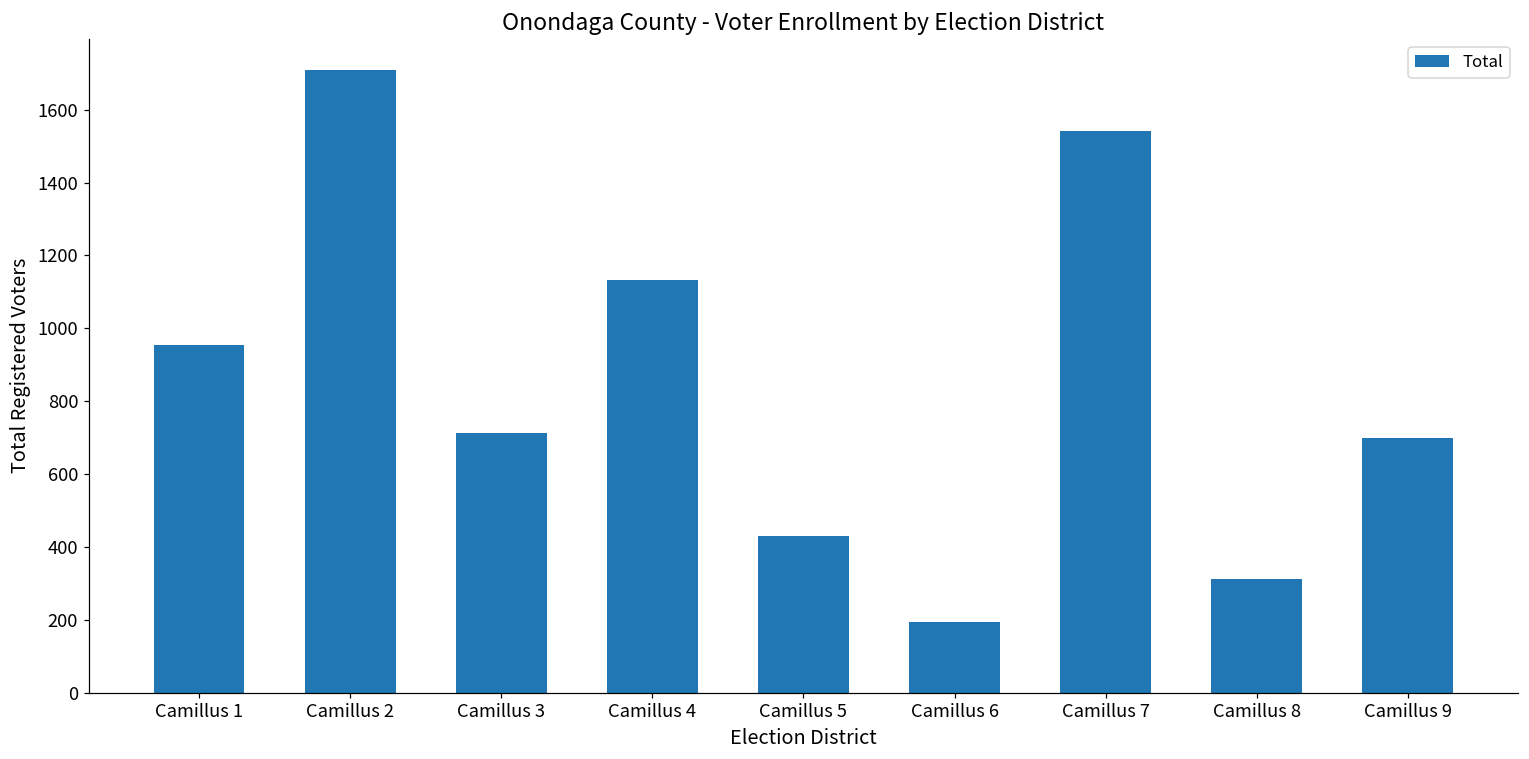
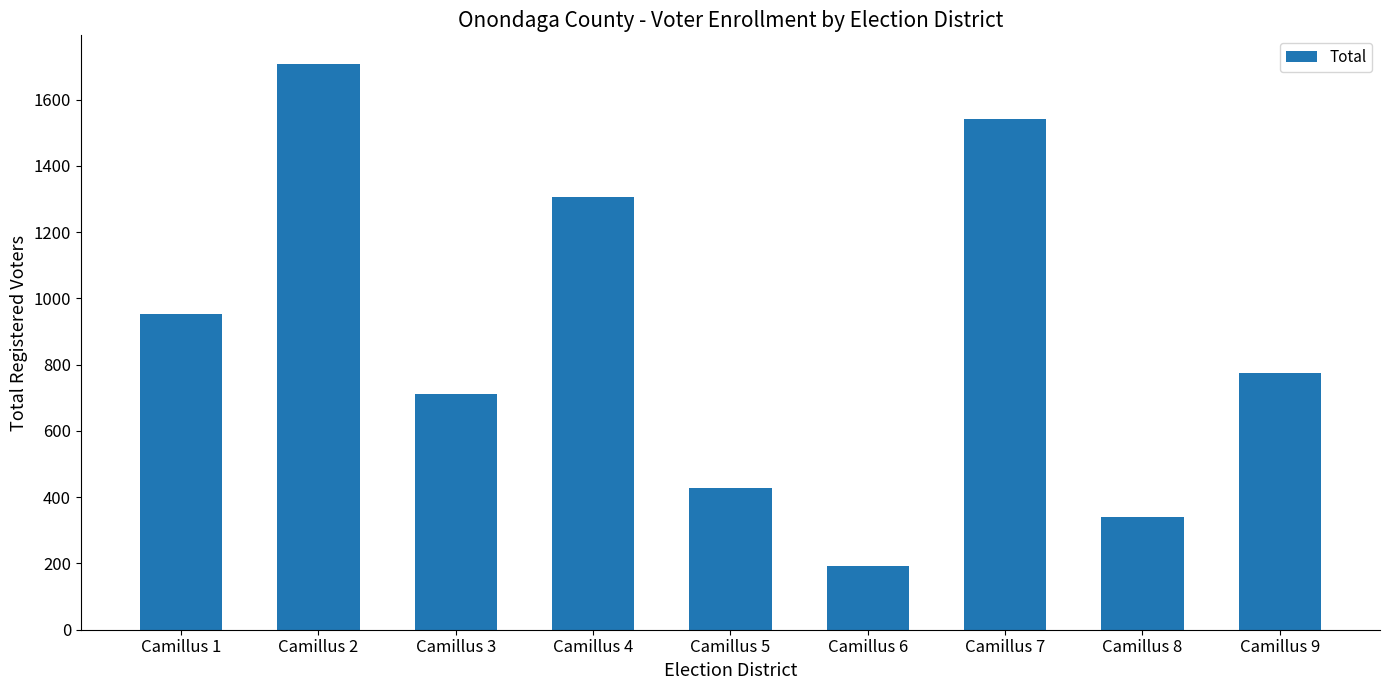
Camillus 4: 1130 -> 1310
Camillus 8: 310 -> 340
Camillus 9: 700 -> 780
